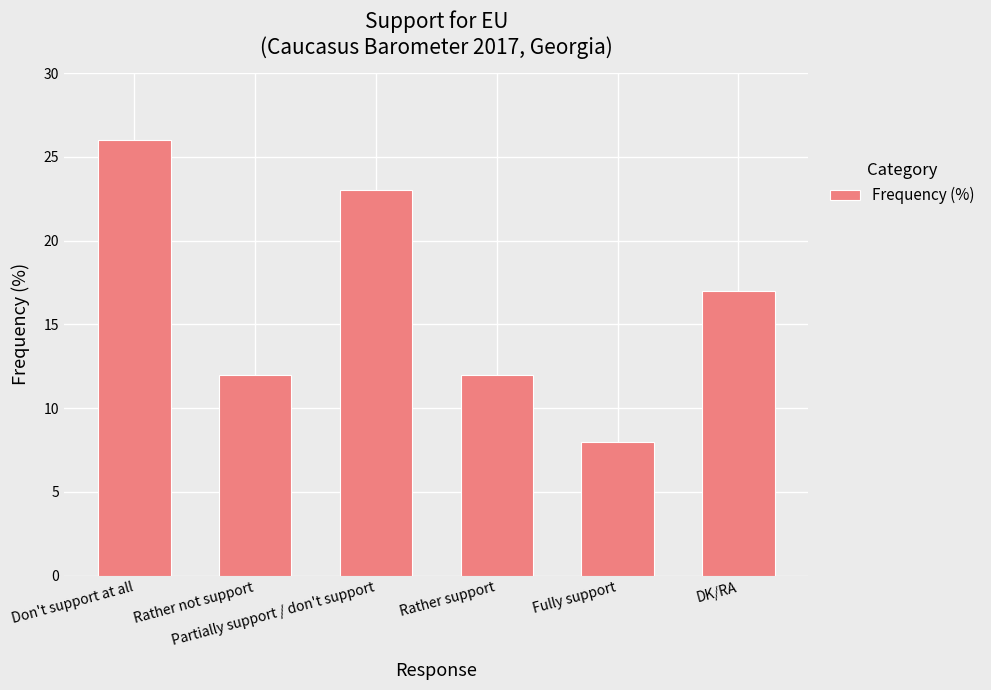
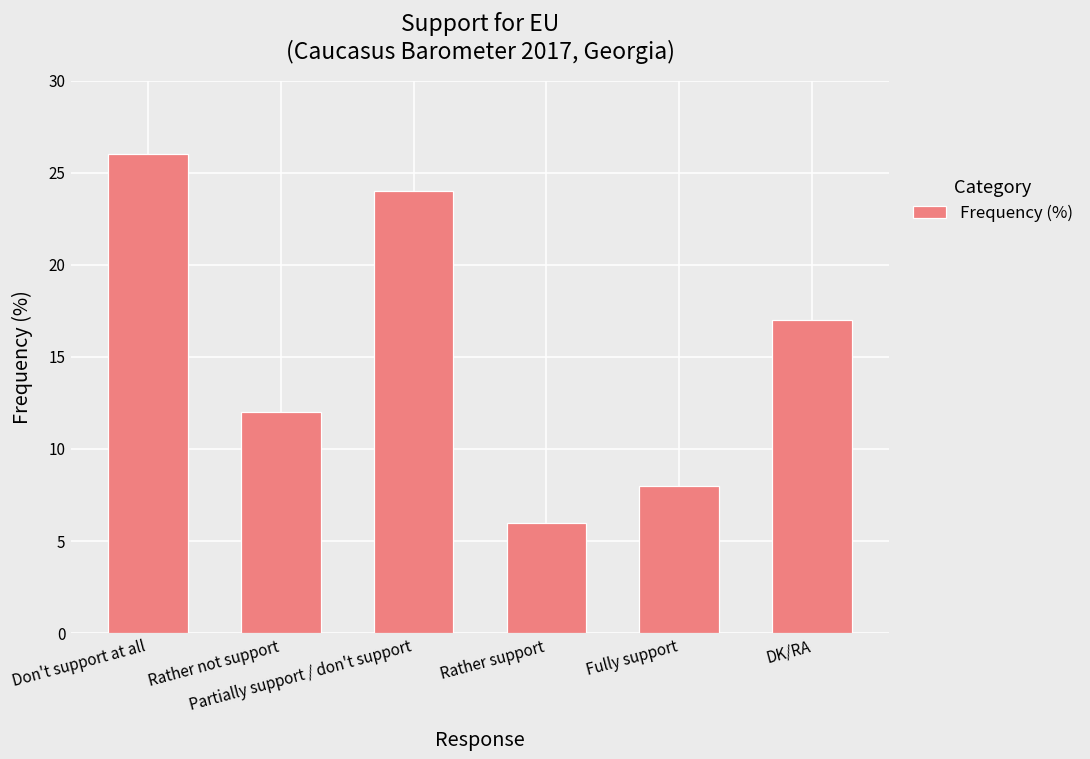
Partially support / don't support: 23 -> 24
Rather support: 12 -> 6
